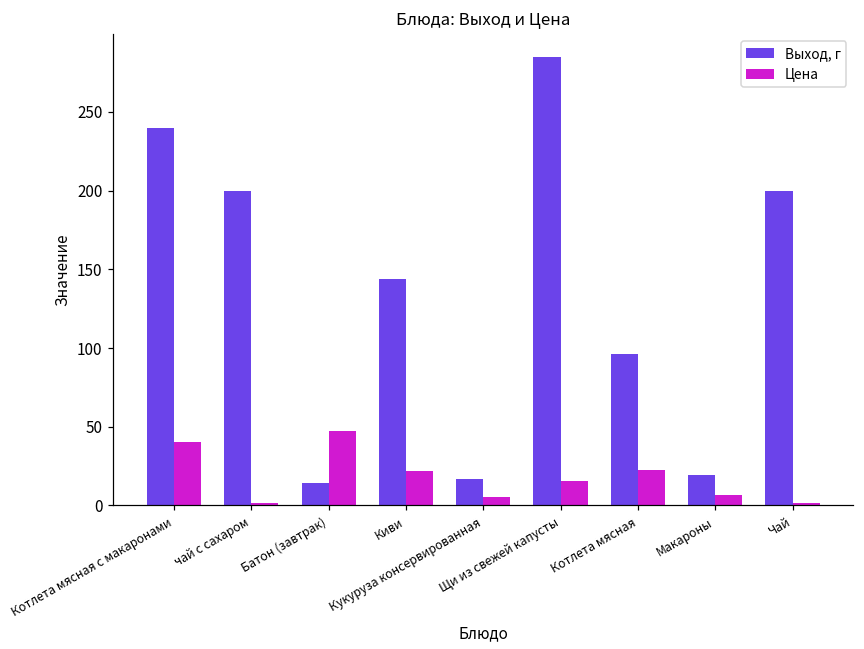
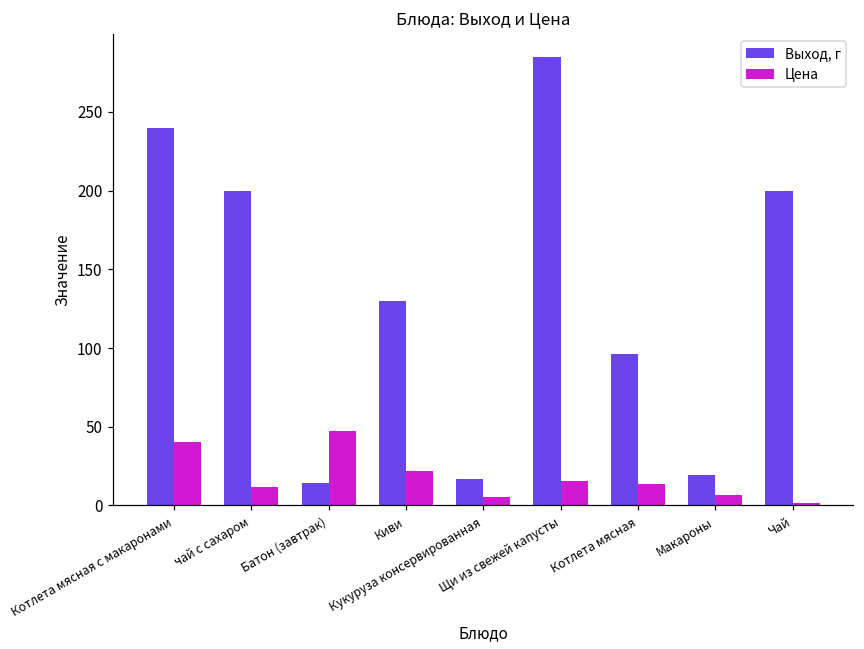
Цена, чай с сахаром: 1 -> 12
Выход, г, Киви: 144 -> 130
Цена, Котлета мясная: 22 -> 14
